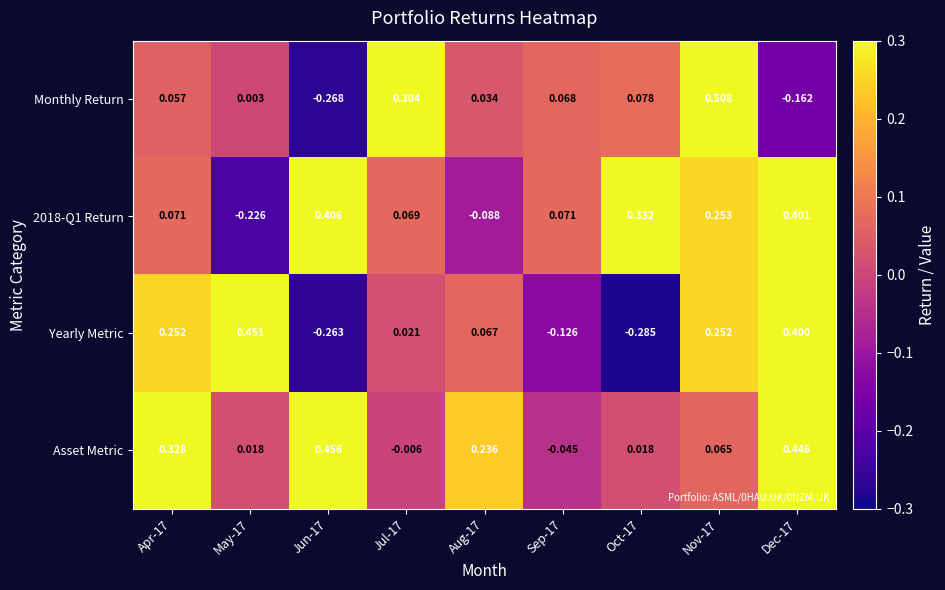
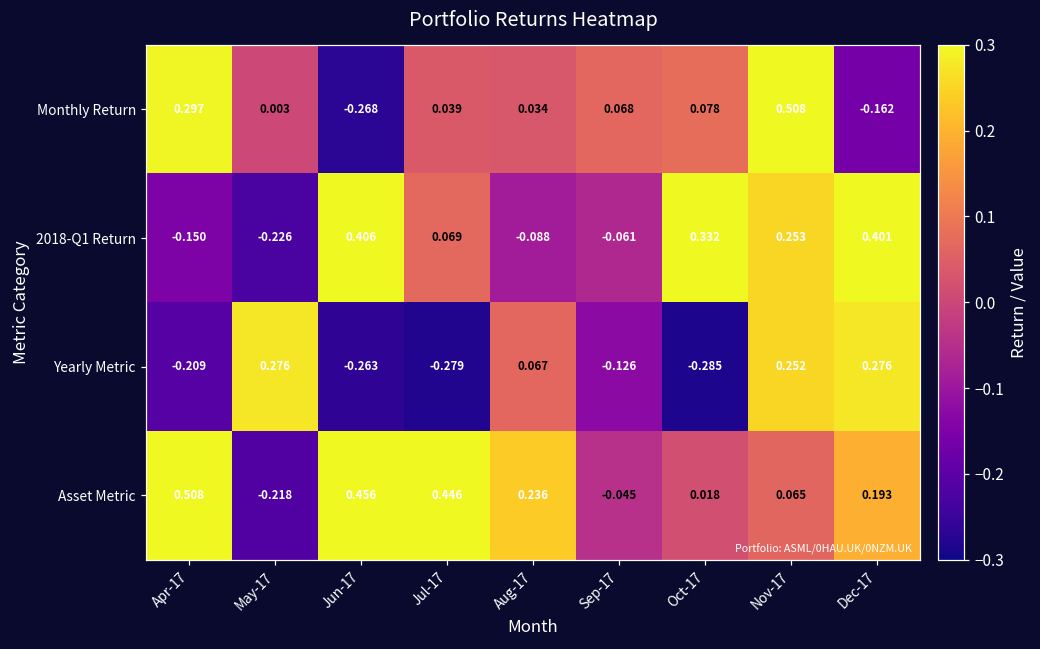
Monthly Return, Apr-17: 0.057 -> 0.297
Monthly Return, Jul-17: 0.304 -> 0.039
2018-Q1 Return, Apr-17: 0.071 -> -0.150
2018-Q1 Return, Sep-17: 0.071 -> -0.061
Yearly Metric, Apr-17: 0.252 -> -0.209
Yearly Metric, May-17: 0.451 -> 0.276
Yearly Metric, Jul-17: 0.021 -> -0.279
Yearly Metric, Dec-17: 0.400 -> 0.276
Asset Metric, Apr-17: 0.328 -> 0.508
Asset Metric, May-17: 0.018 -> -0.218
Asset Metric, Jul-17: -0.006 -> 0.446
Asset Metric, Dec-17: 0.446 -> 0.193
